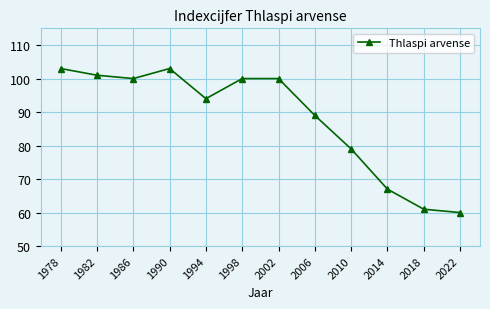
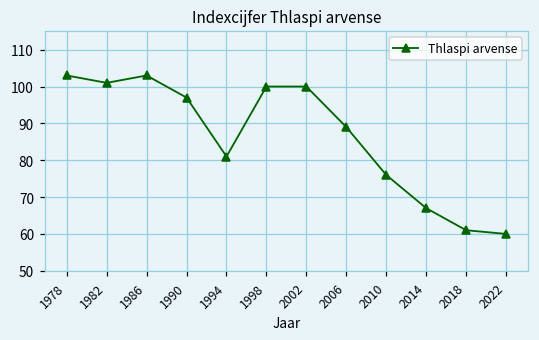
1986: 100 -> 103
1990: 103 -> 97
1994: 94 -> 81
2010: 79 -> 76
